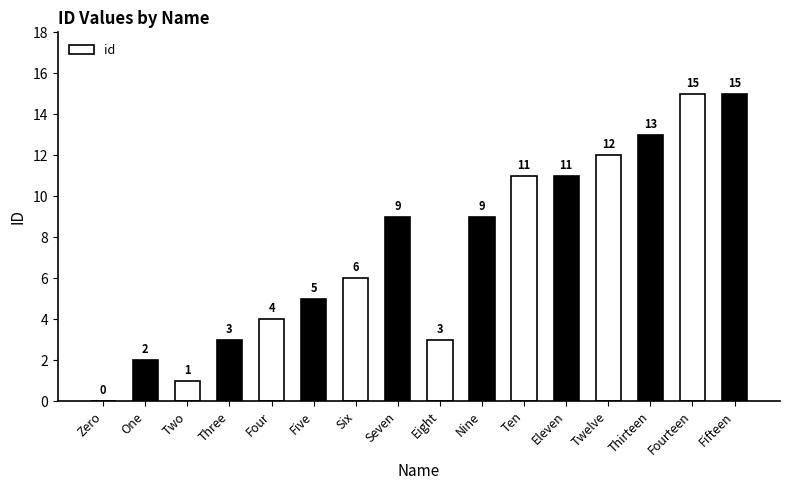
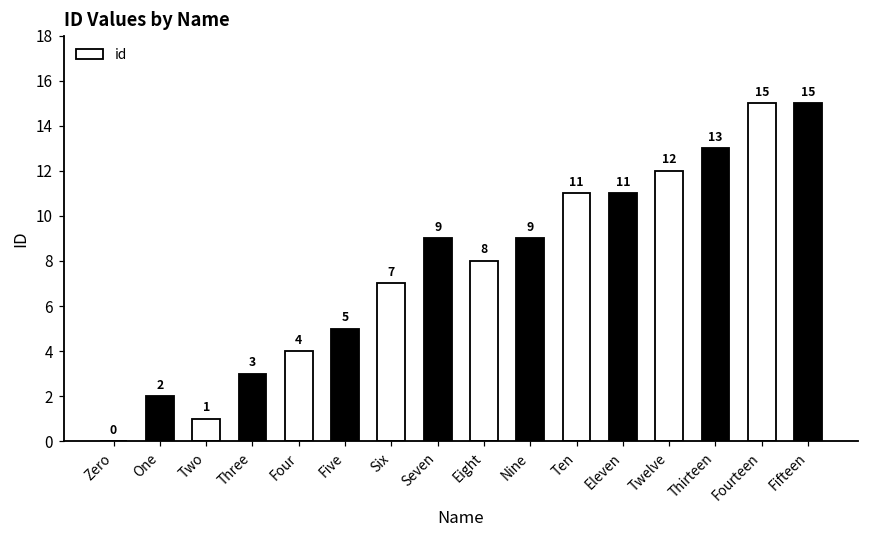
Six: 6 -> 7
Eight: 3 -> 8
